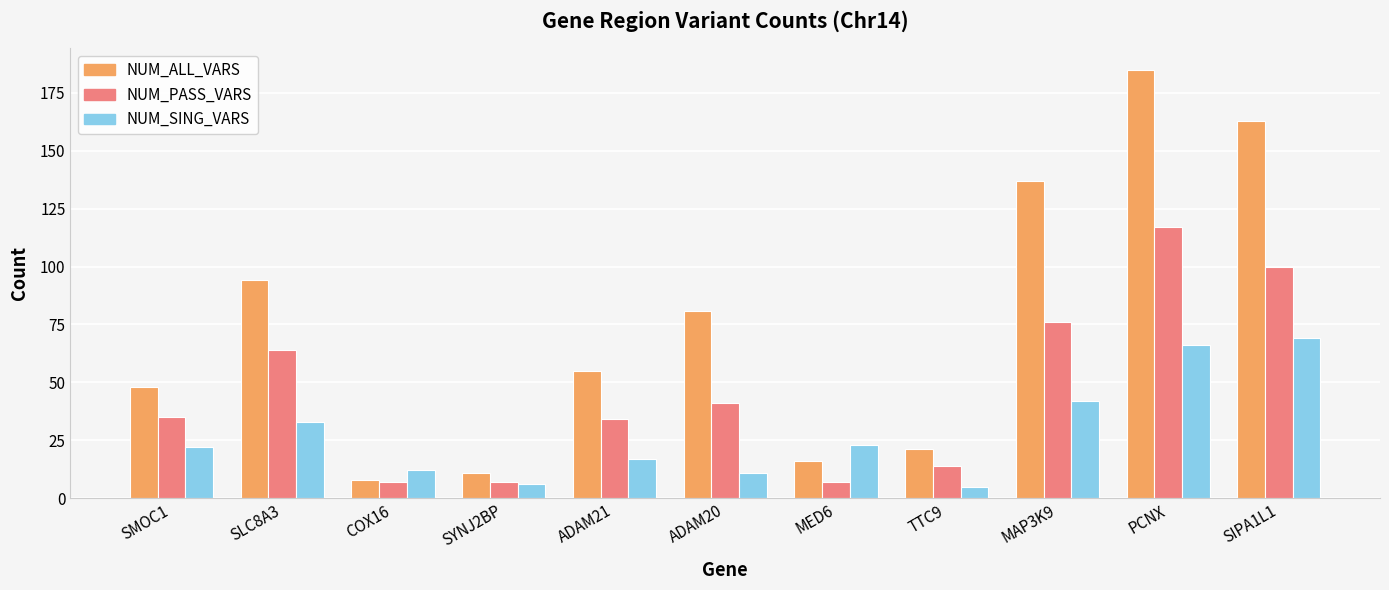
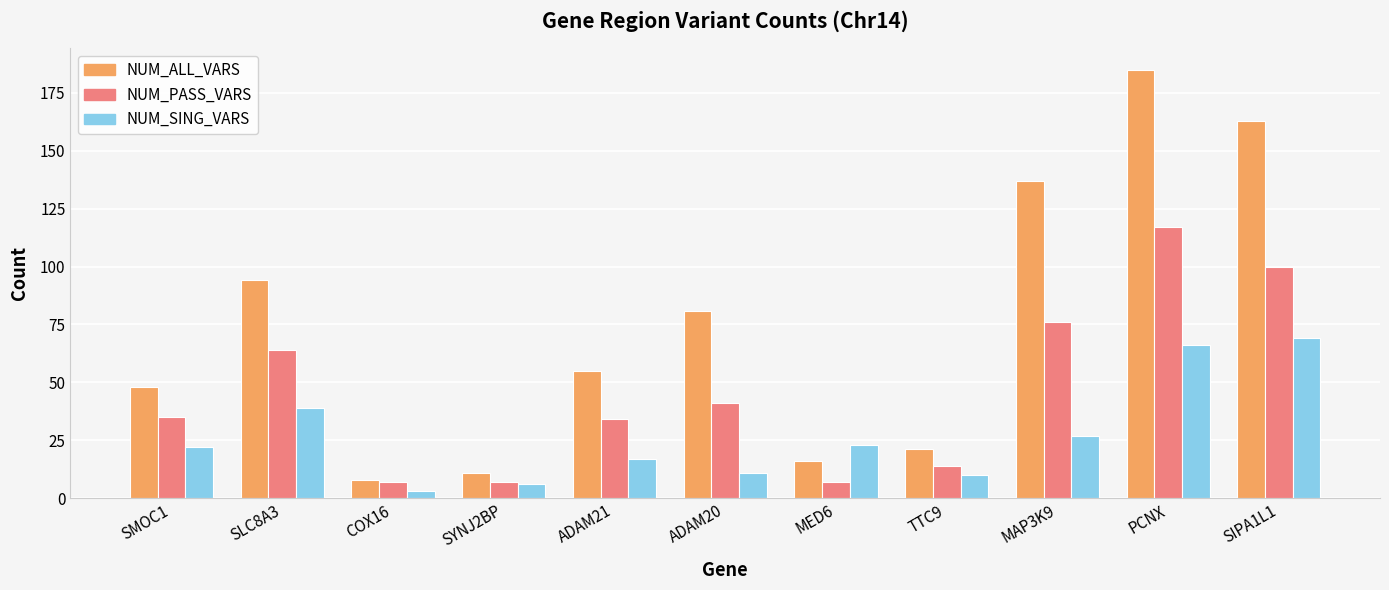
NUM_SING_VARS, SLC8A3: 33 -> 39
NUM_SING_VARS, COX16: 12 -> 3
NUM_SING_VARS, TTC9: 5 -> 10
NUM_SING_VARS, MAP3K9: 42 -> 27
